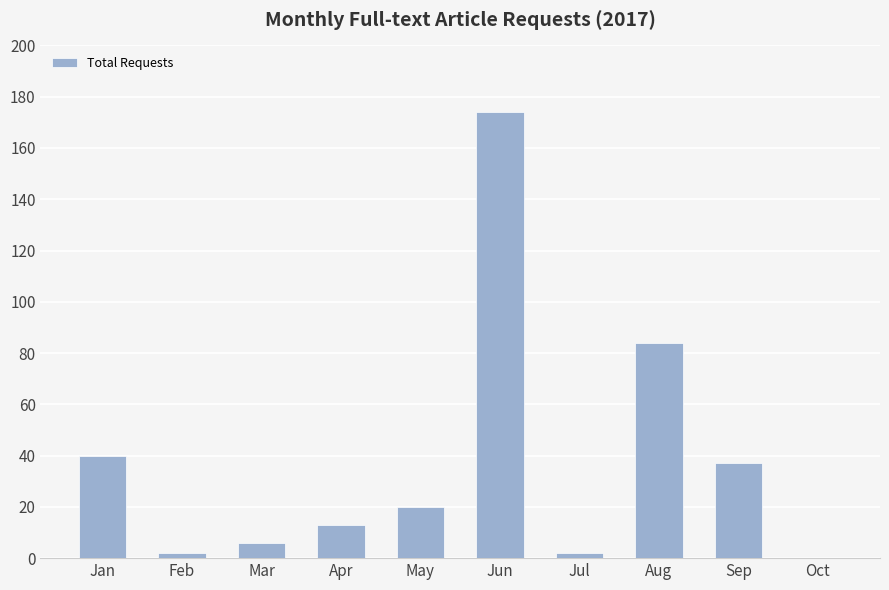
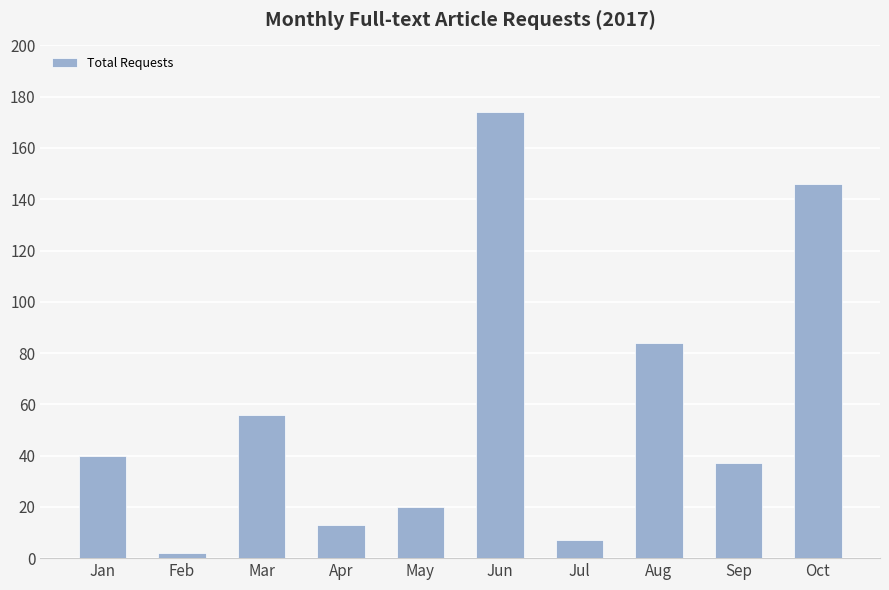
Mar: 6 -> 56
Jul: 2 -> 7
Oct: 0 -> 146
